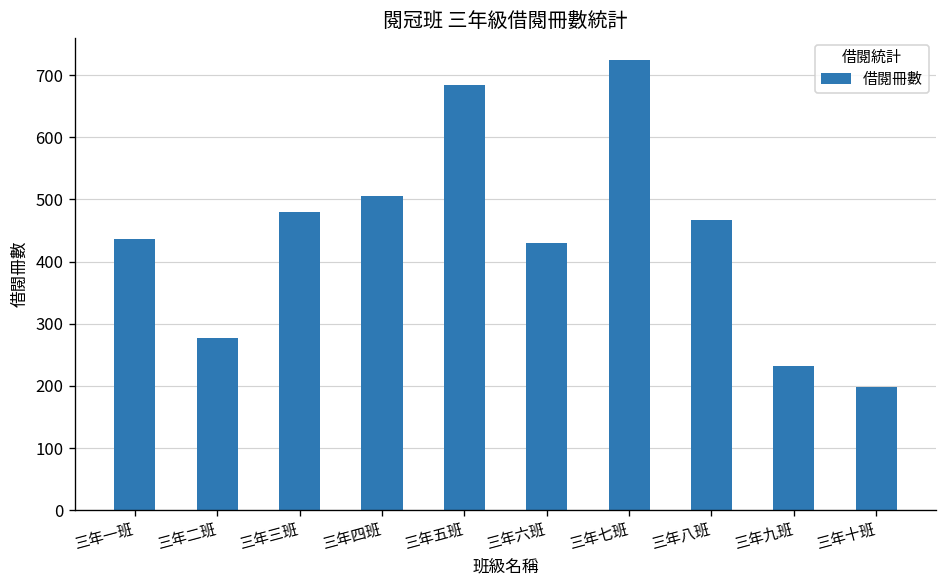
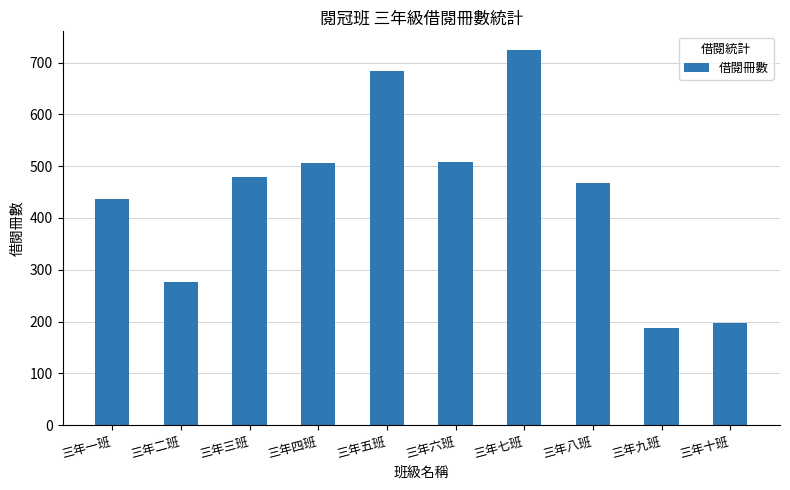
三年六班: 430 -> 510
三年九班: 230 -> 190
